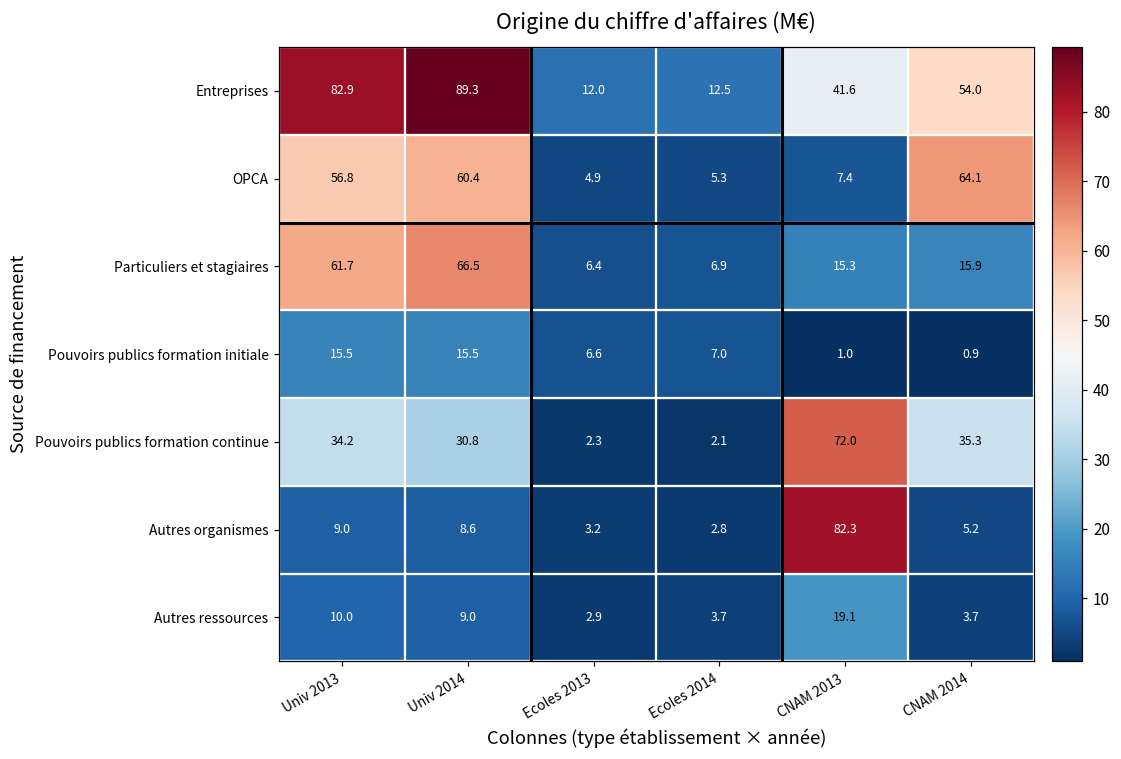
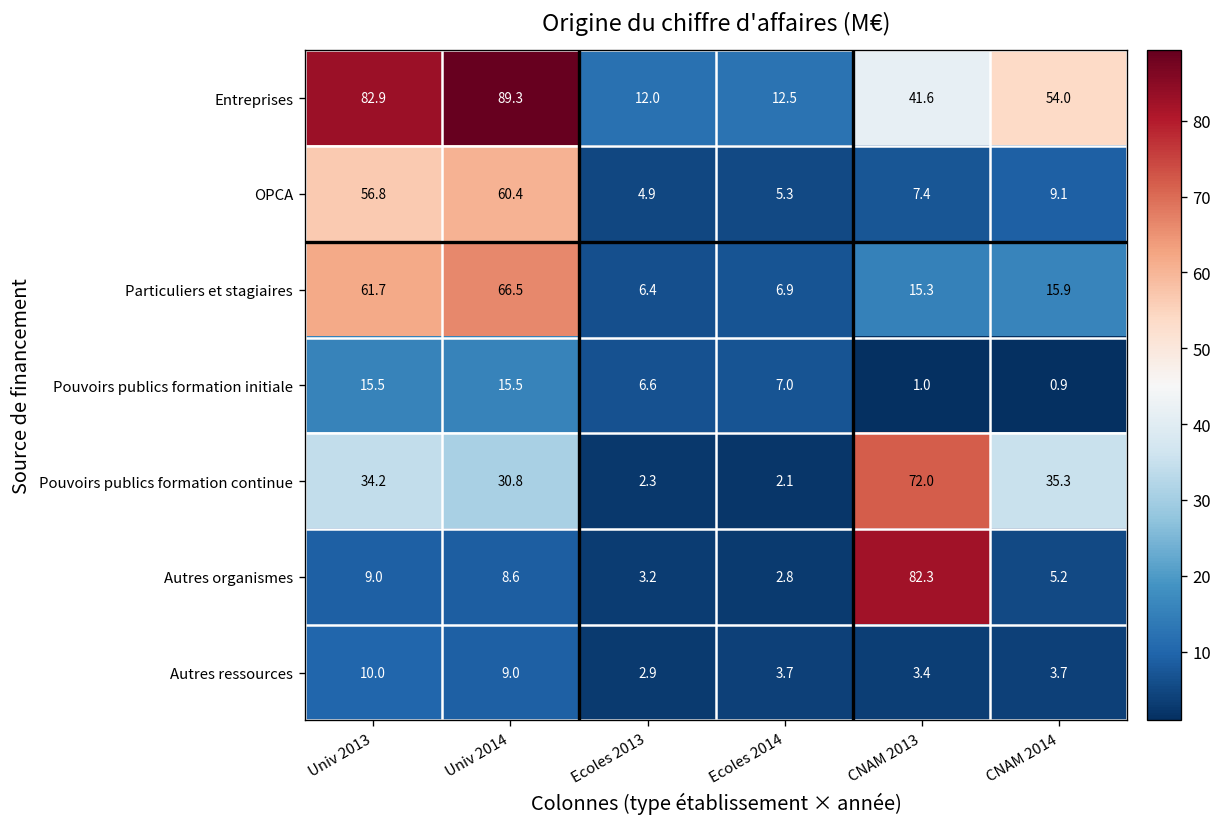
OPCA, CNAM 2014: 64.1 -> 9.1
Autres ressources, CNAM 2013: 19.1 -> 3.4
